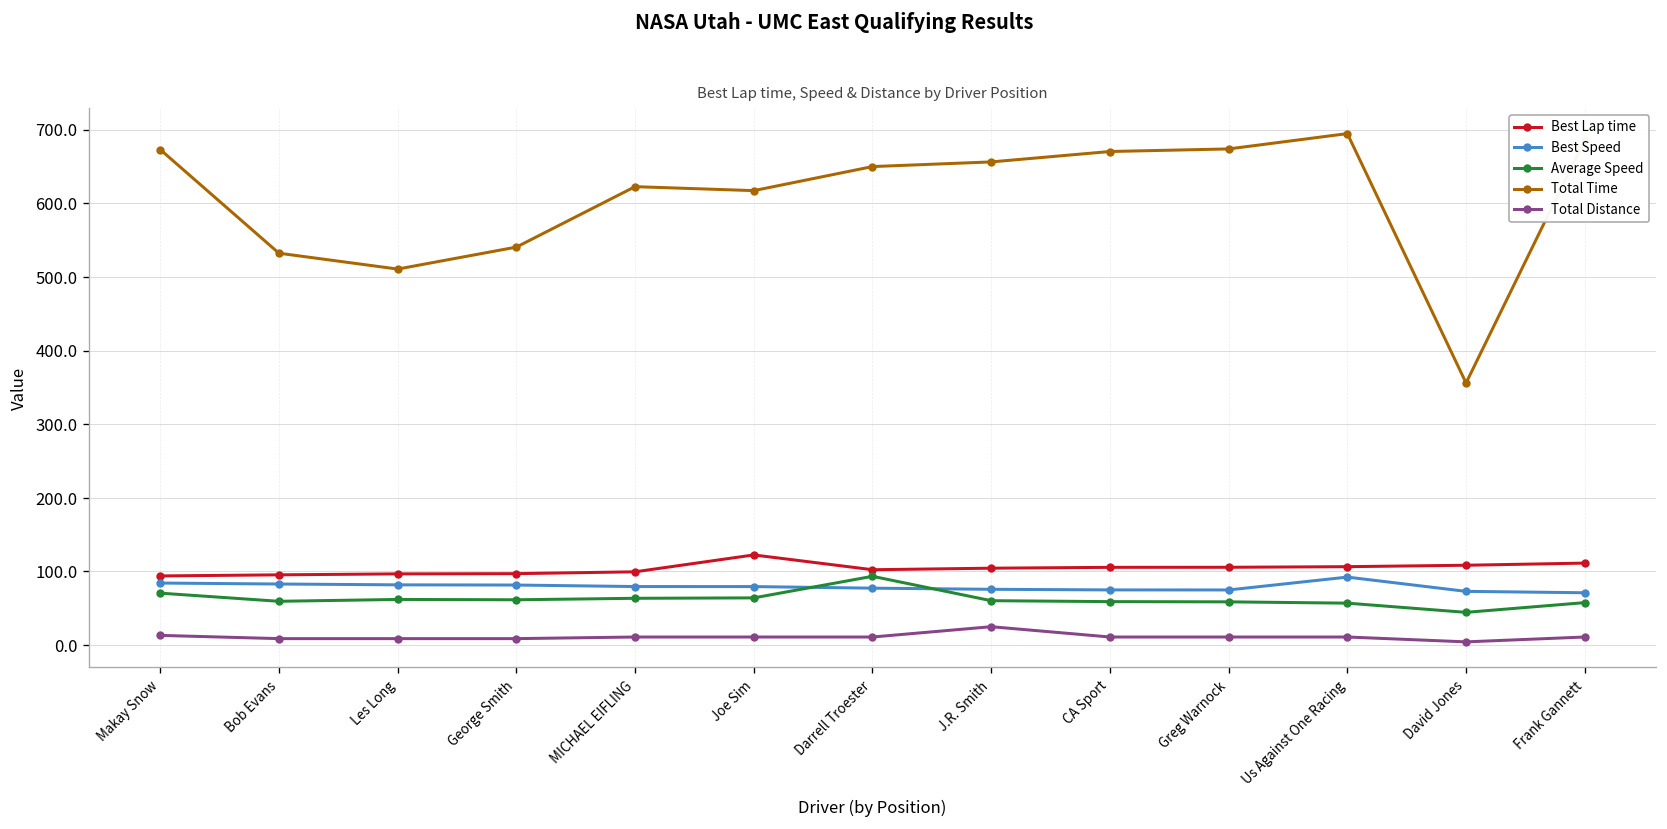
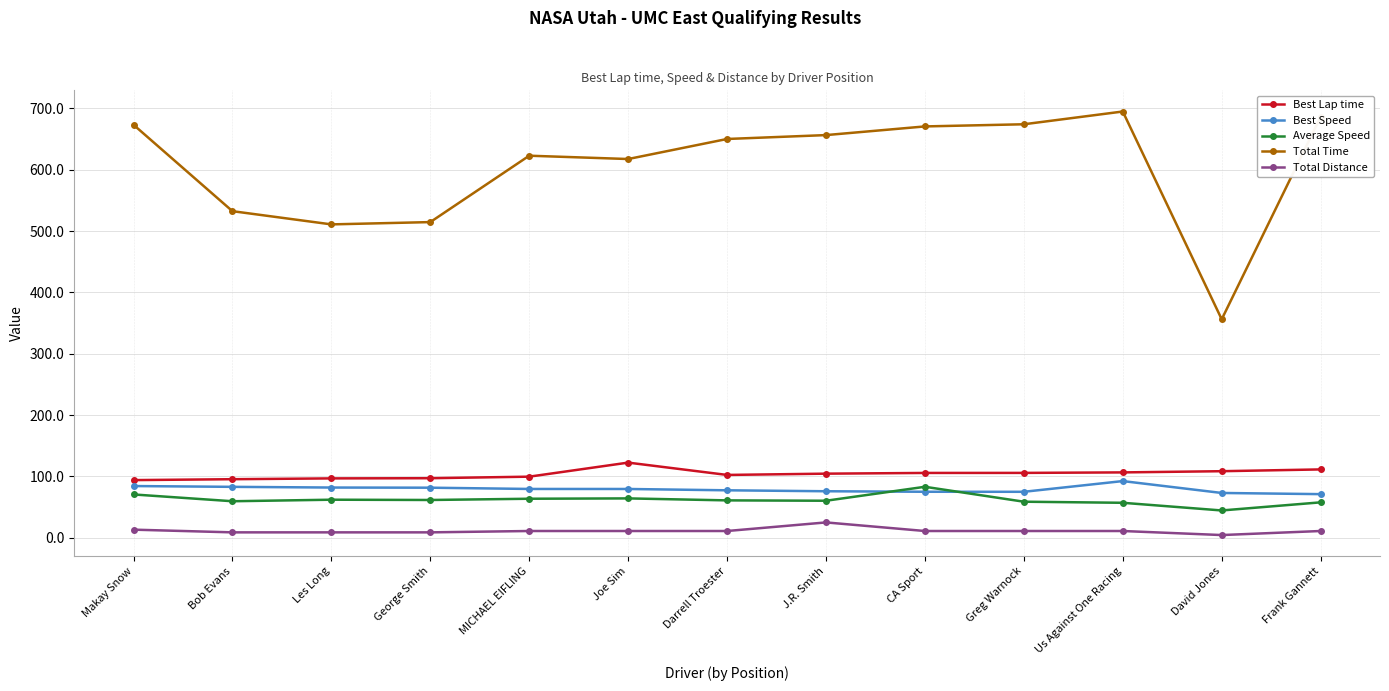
Total Time, George Smith: 540 -> 510
Average Speed, Darrell Troester: 90 -> 60
Average Speed, CA Sport: 60 -> 80
